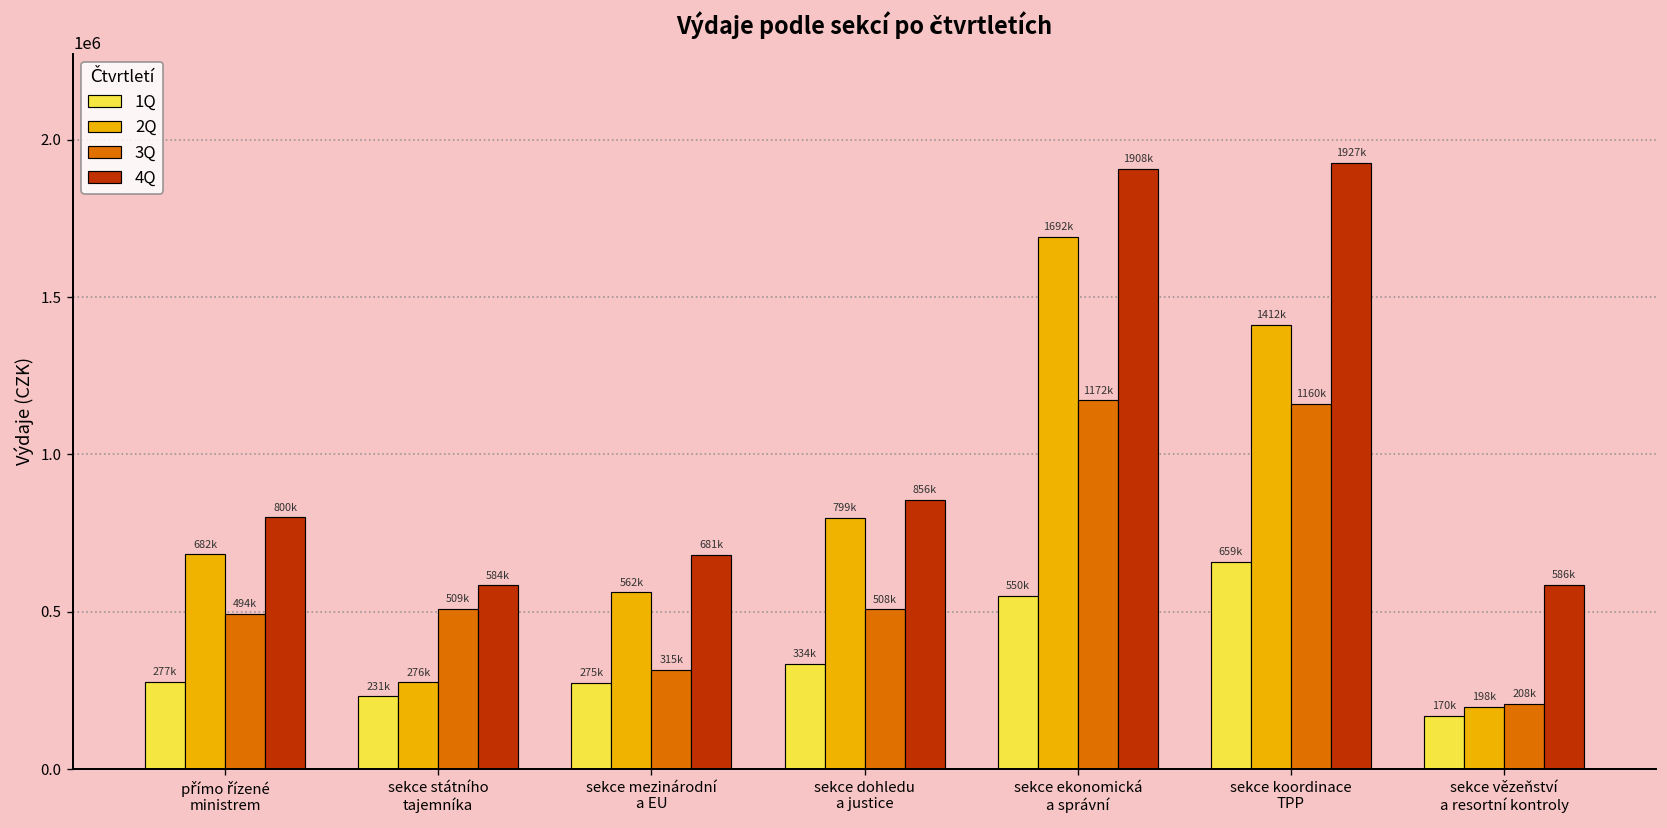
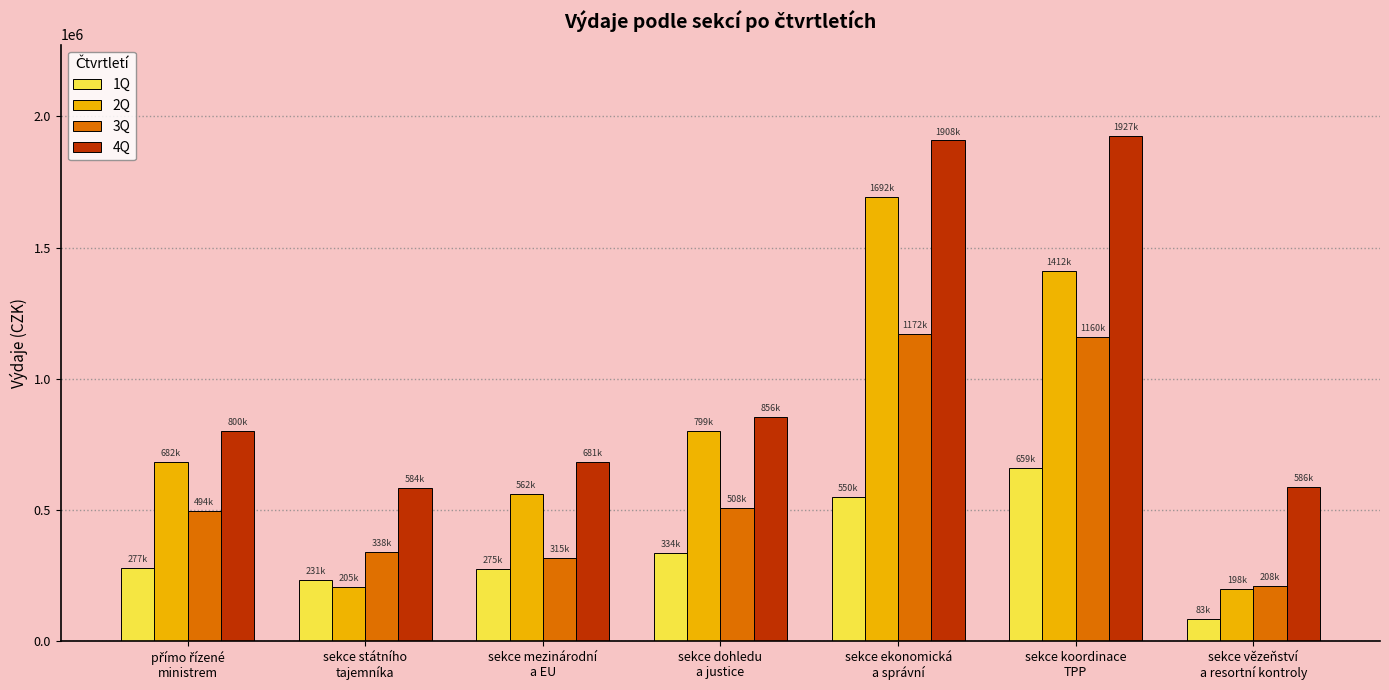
2Q, sekce státního tajemníka: 276k -> 205k
3Q, sekce státního tajemníka: 509k -> 338k
1Q, sekce vězeňství a resortní kontroly: 170k -> 83k
